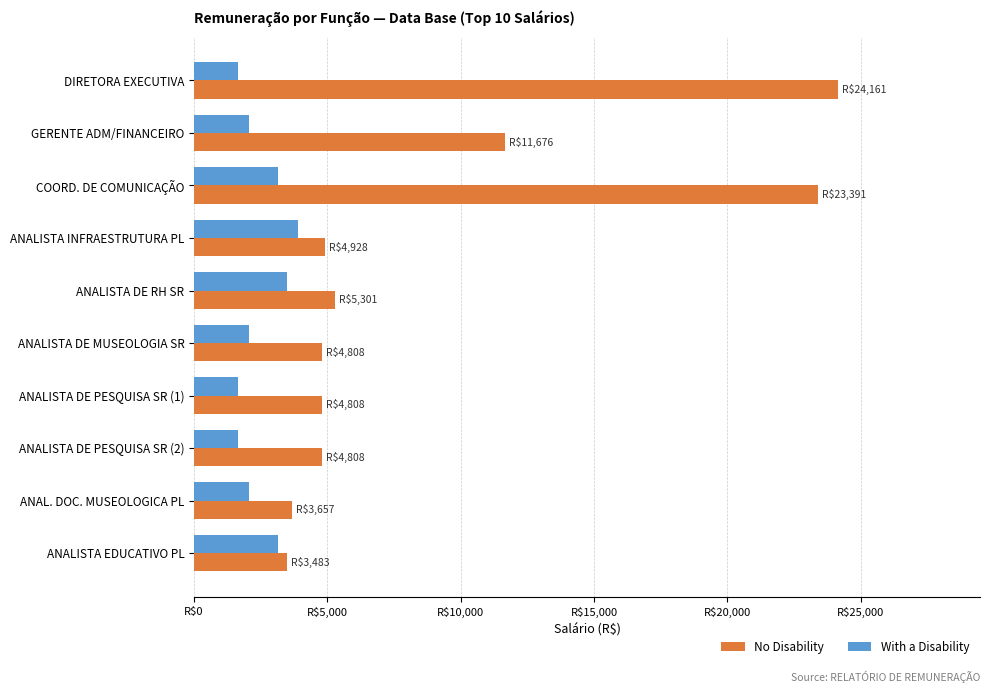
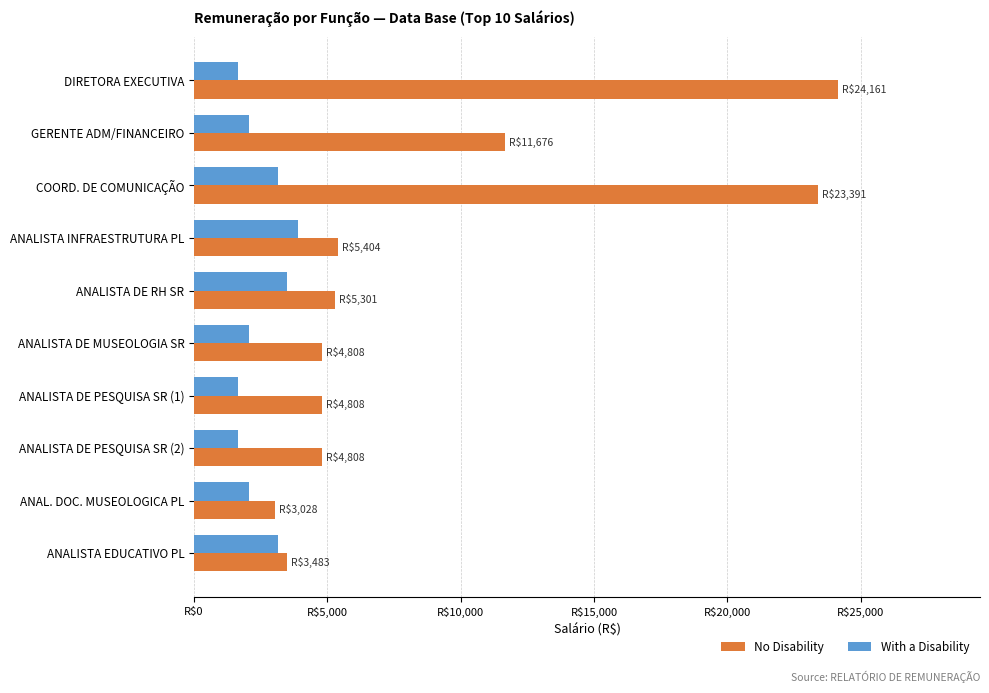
No Disability, ANALISTA INFRAESTRUTURA PL: $4,928 -> $5,404
No Disability, ANAL. DOC. MUSEOLOGICA PL: $3,657 -> $3,028
